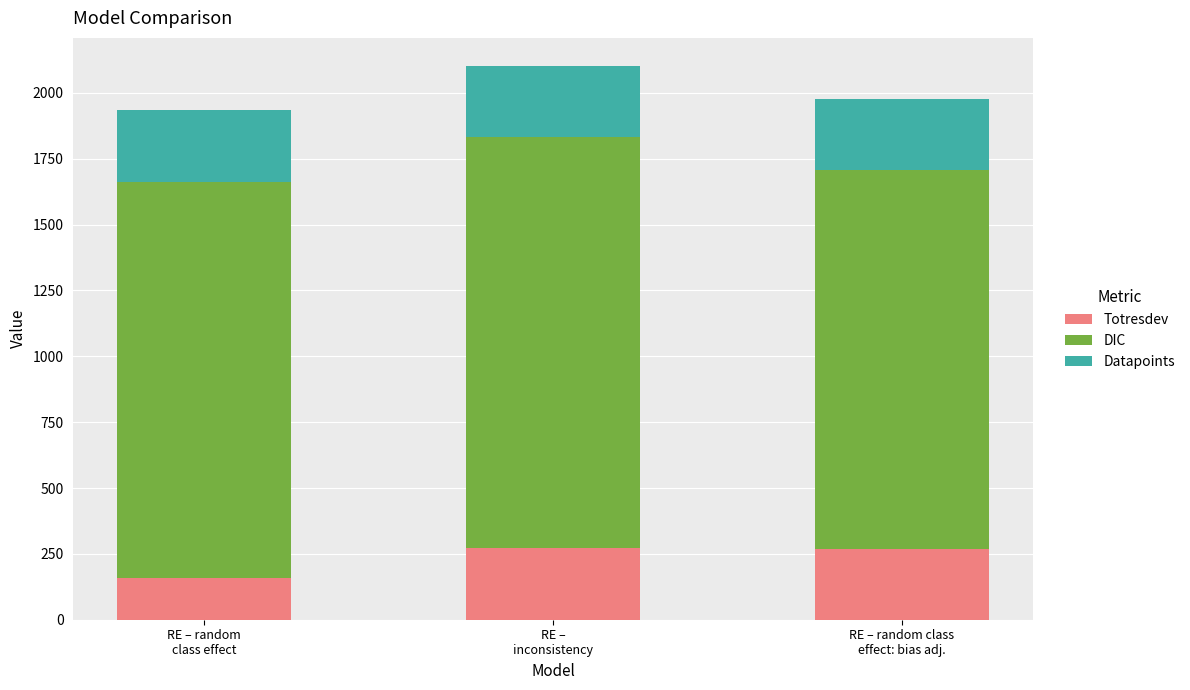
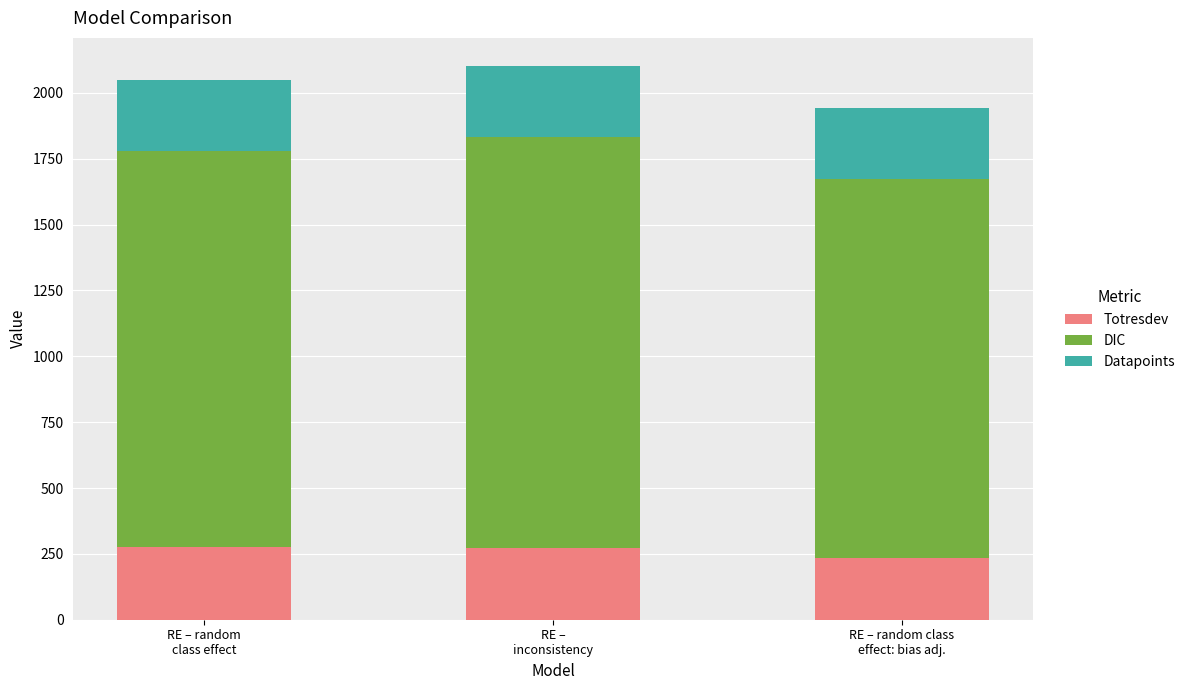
Totresdev, RE – random class effect: 160 -> 270
Totresdev, RE – random class effect: bias adj.: 270 -> 230
